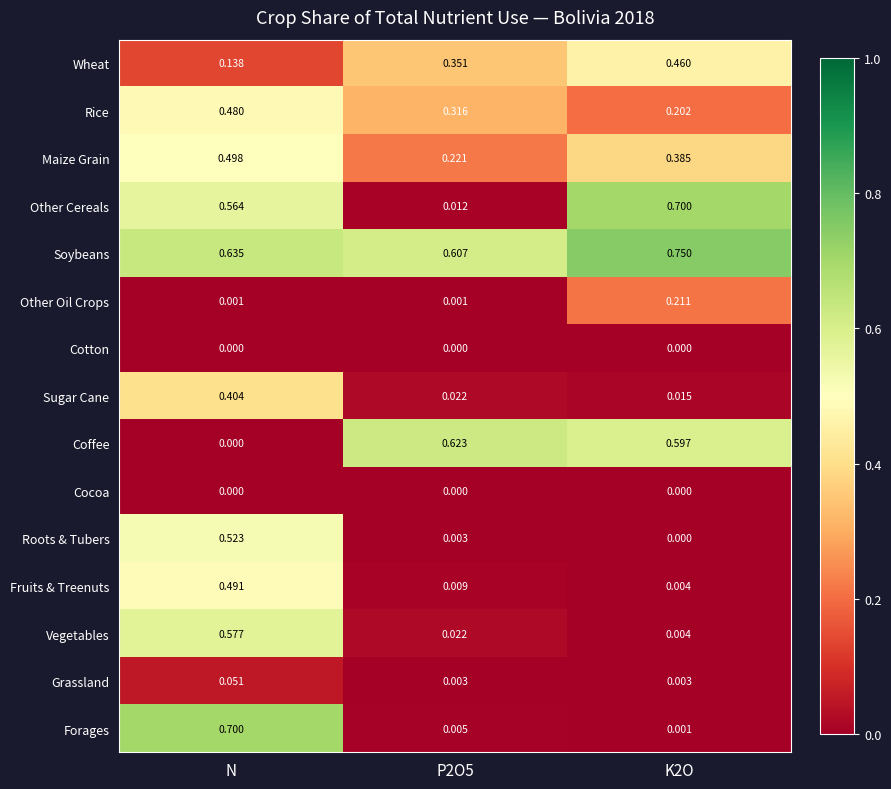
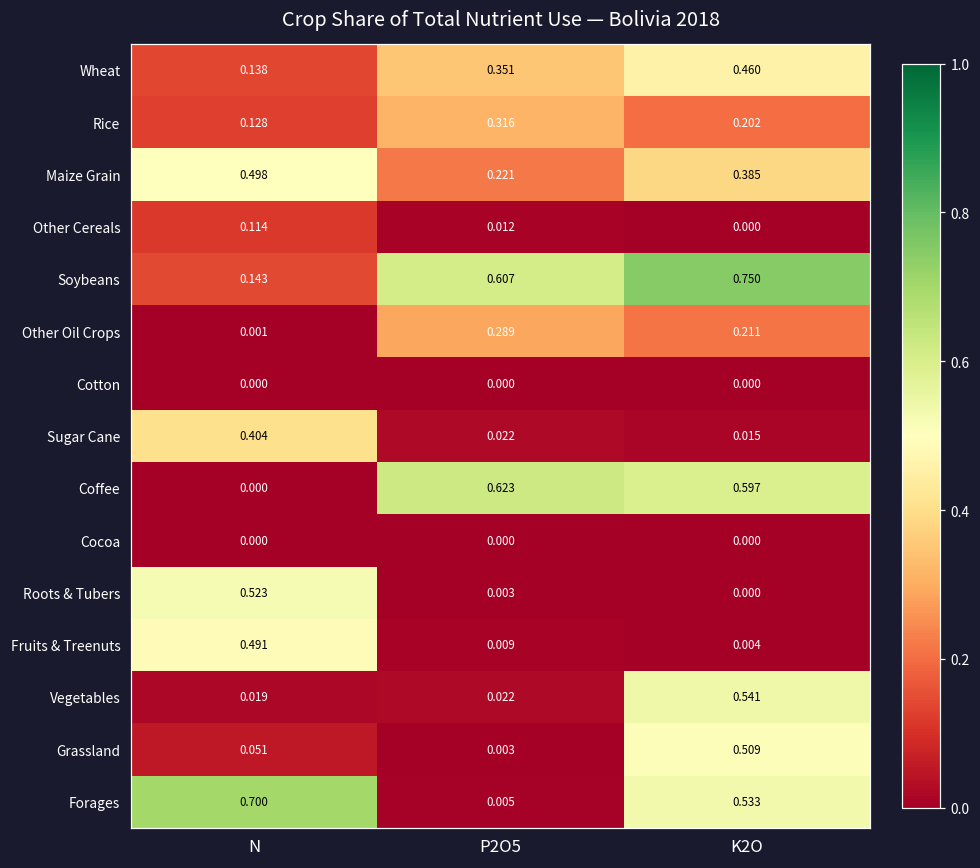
Rice, N: 0.480 -> 0.128
Other Cereals, N: 0.564 -> 0.114
Other Cereals, K2O: 0.700 -> 0.000
Soybeans, N: 0.635 -> 0.143
Other Oil Crops, P2O5: 0.001 -> 0.289
Vegetables, N: 0.577 -> 0.019
Vegetables, K2O: 0.004 -> 0.541
Grassland, K2O: 0.003 -> 0.509
Forages, K2O: 0.001 -> 0.533
